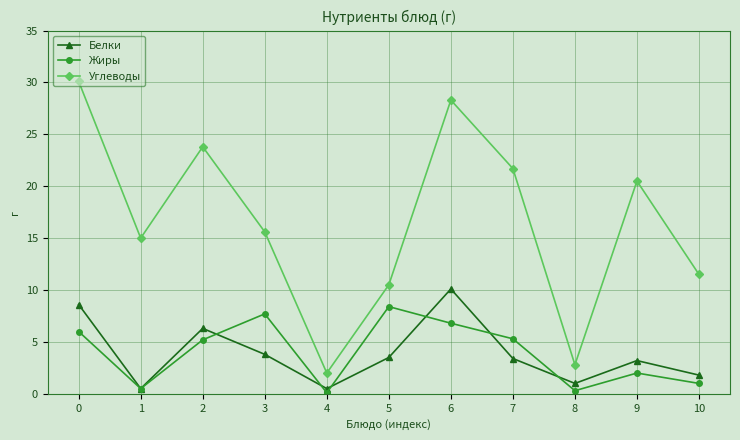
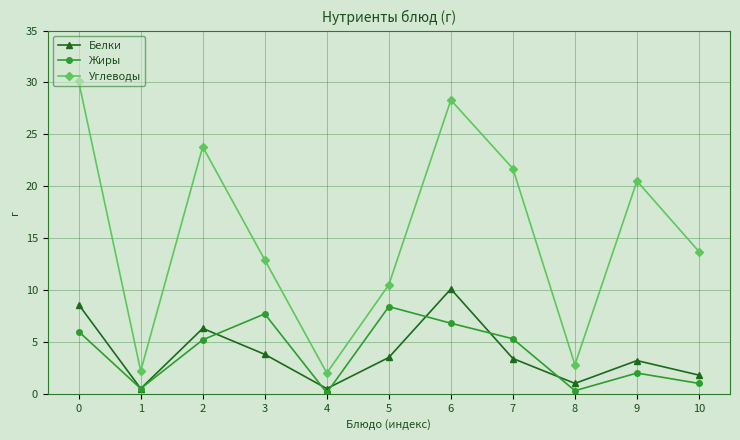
Углеводы, 1: 15.0 -> 2.2
Углеводы, 3: 15.6 -> 12.9
Углеводы, 10: 11.5 -> 13.7
